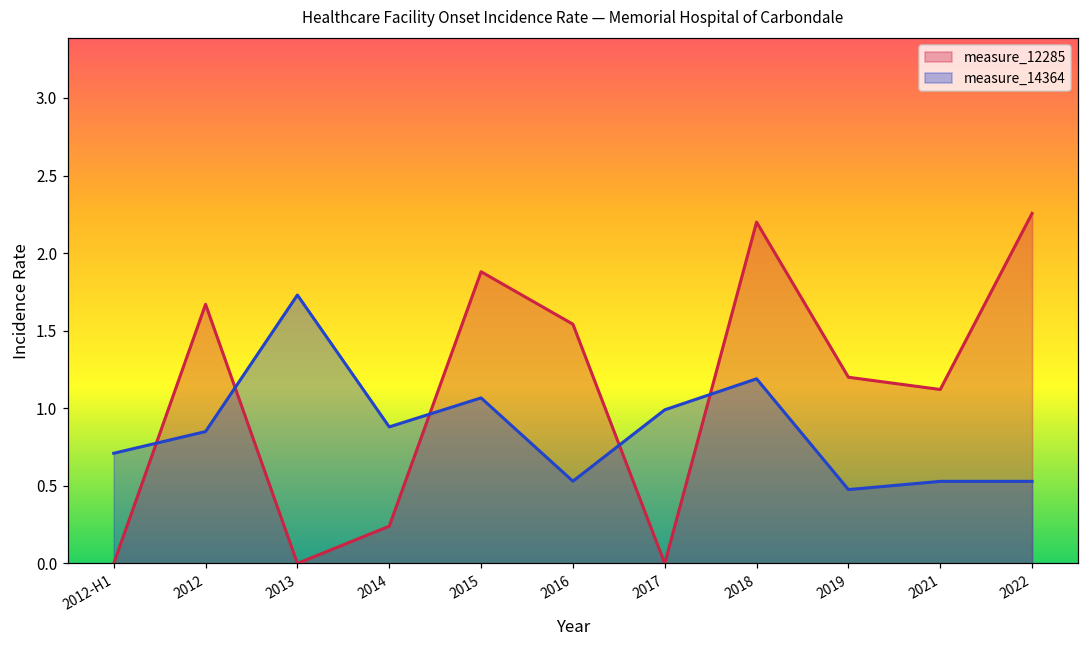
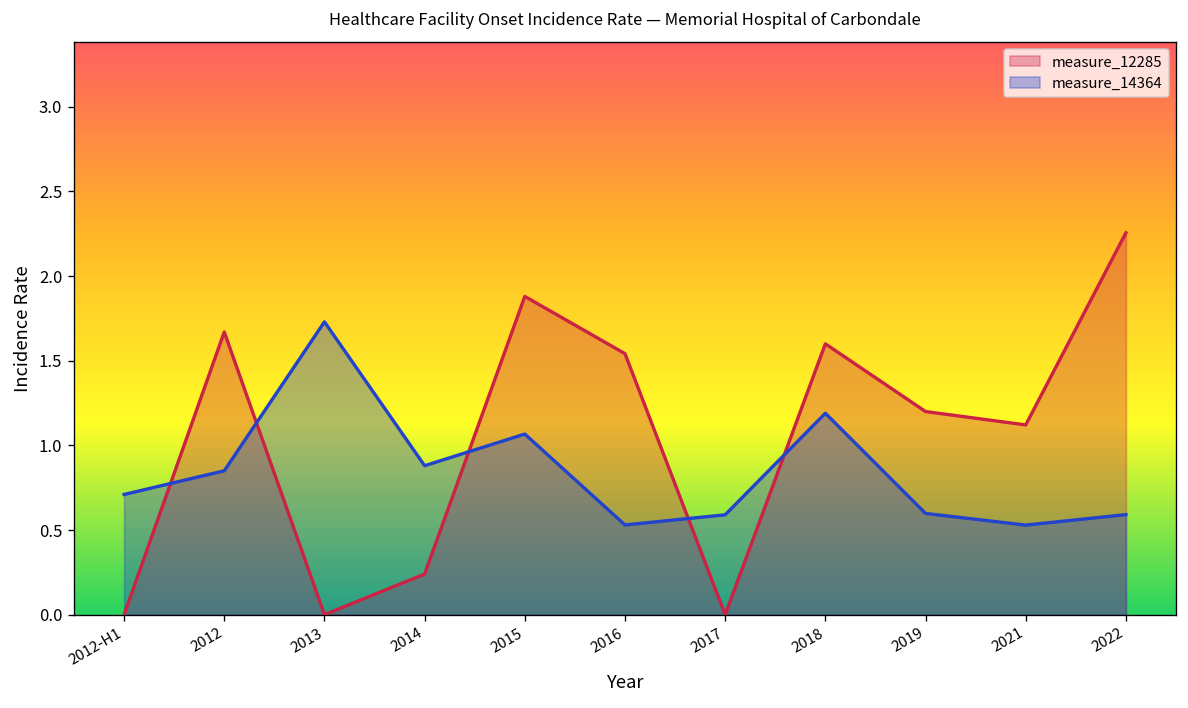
measure_14364, 2017: 0.99 -> 0.59
measure_12285, 2018: 2.2 -> 1.6
measure_14364, 2019: 0.48 -> 0.60
measure_14364, 2022: 0.53 -> 0.59
